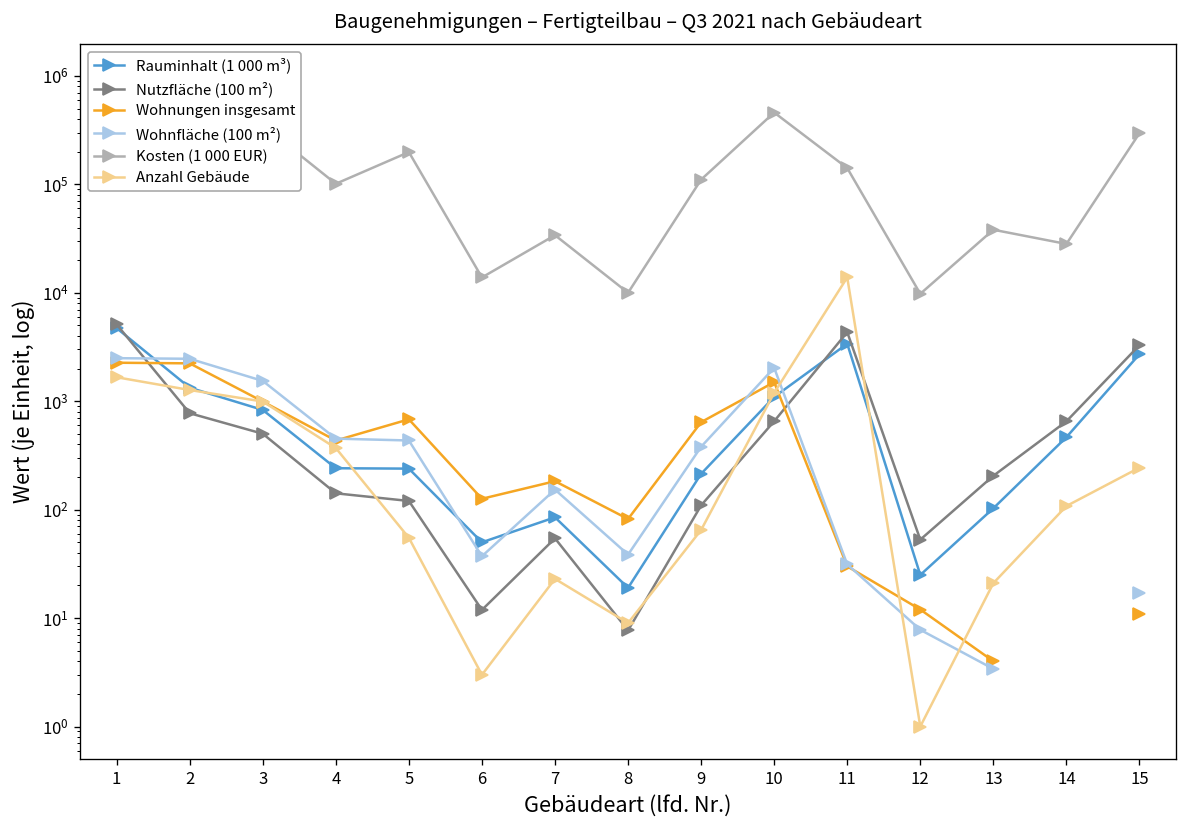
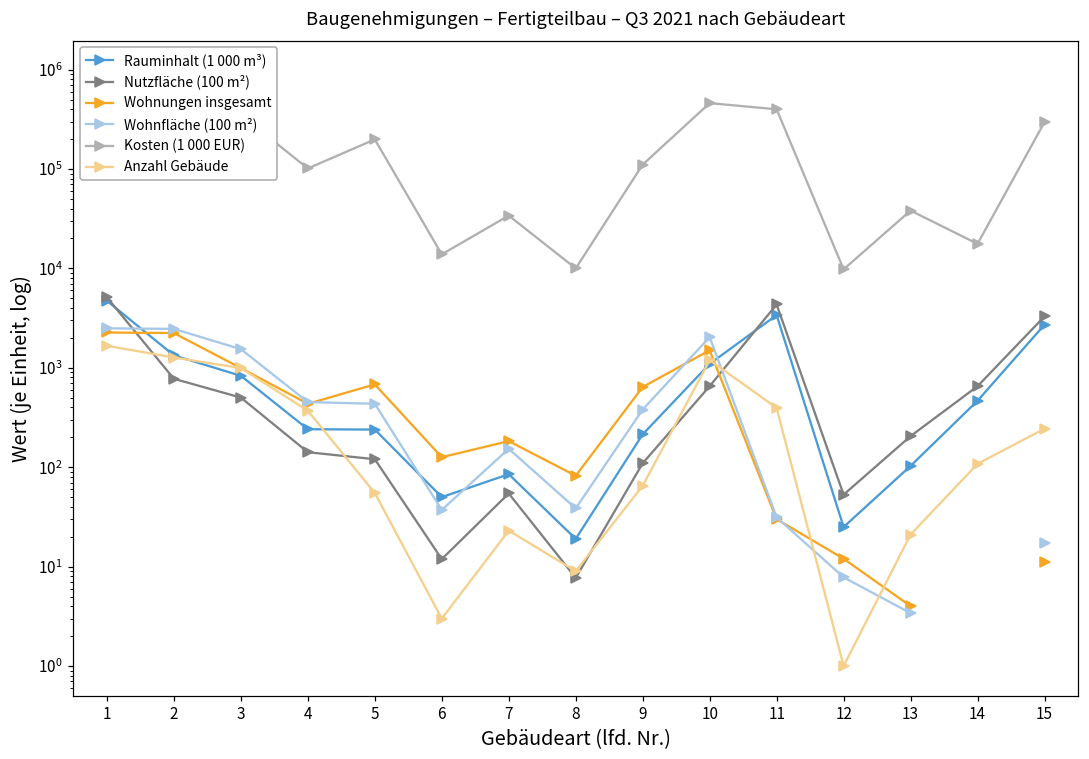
Kosten (1 000 EUR), 11: 140000 -> 400000
Anzahl Gebäude, 11: 14000 -> 400
Kosten (1 000 EUR), 14: 28000 -> 18000
